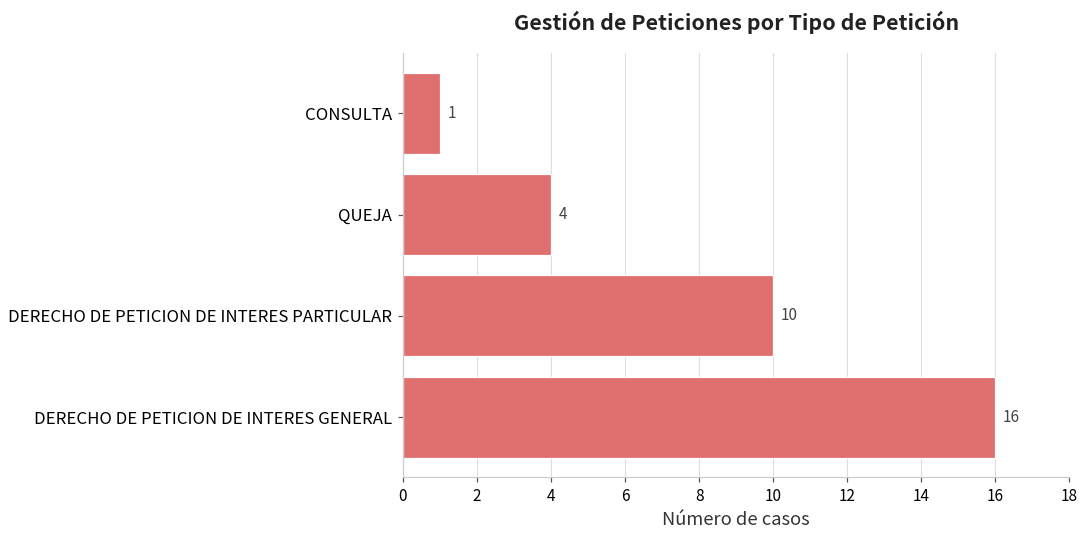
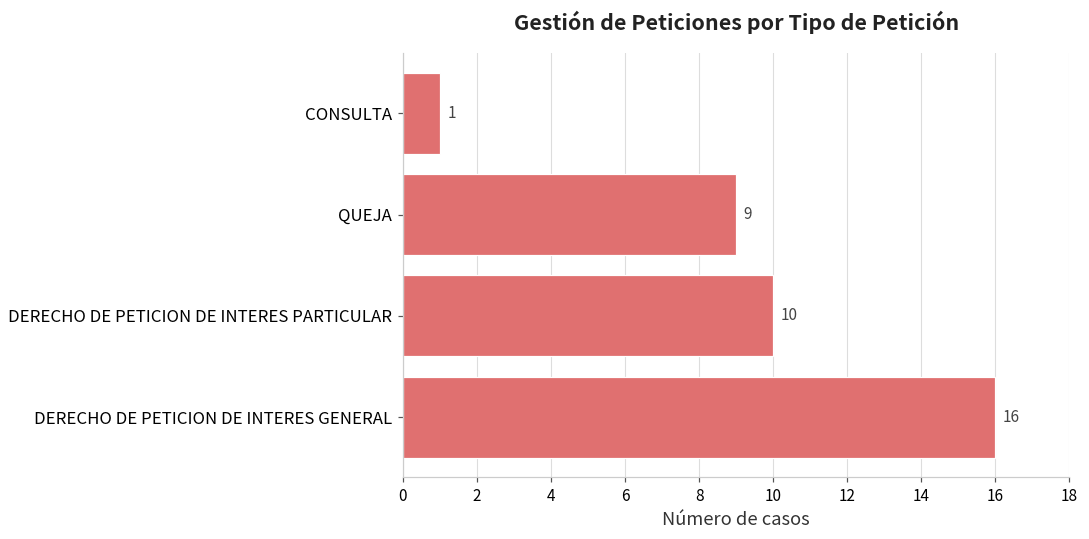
QUEJA: 4 -> 9
